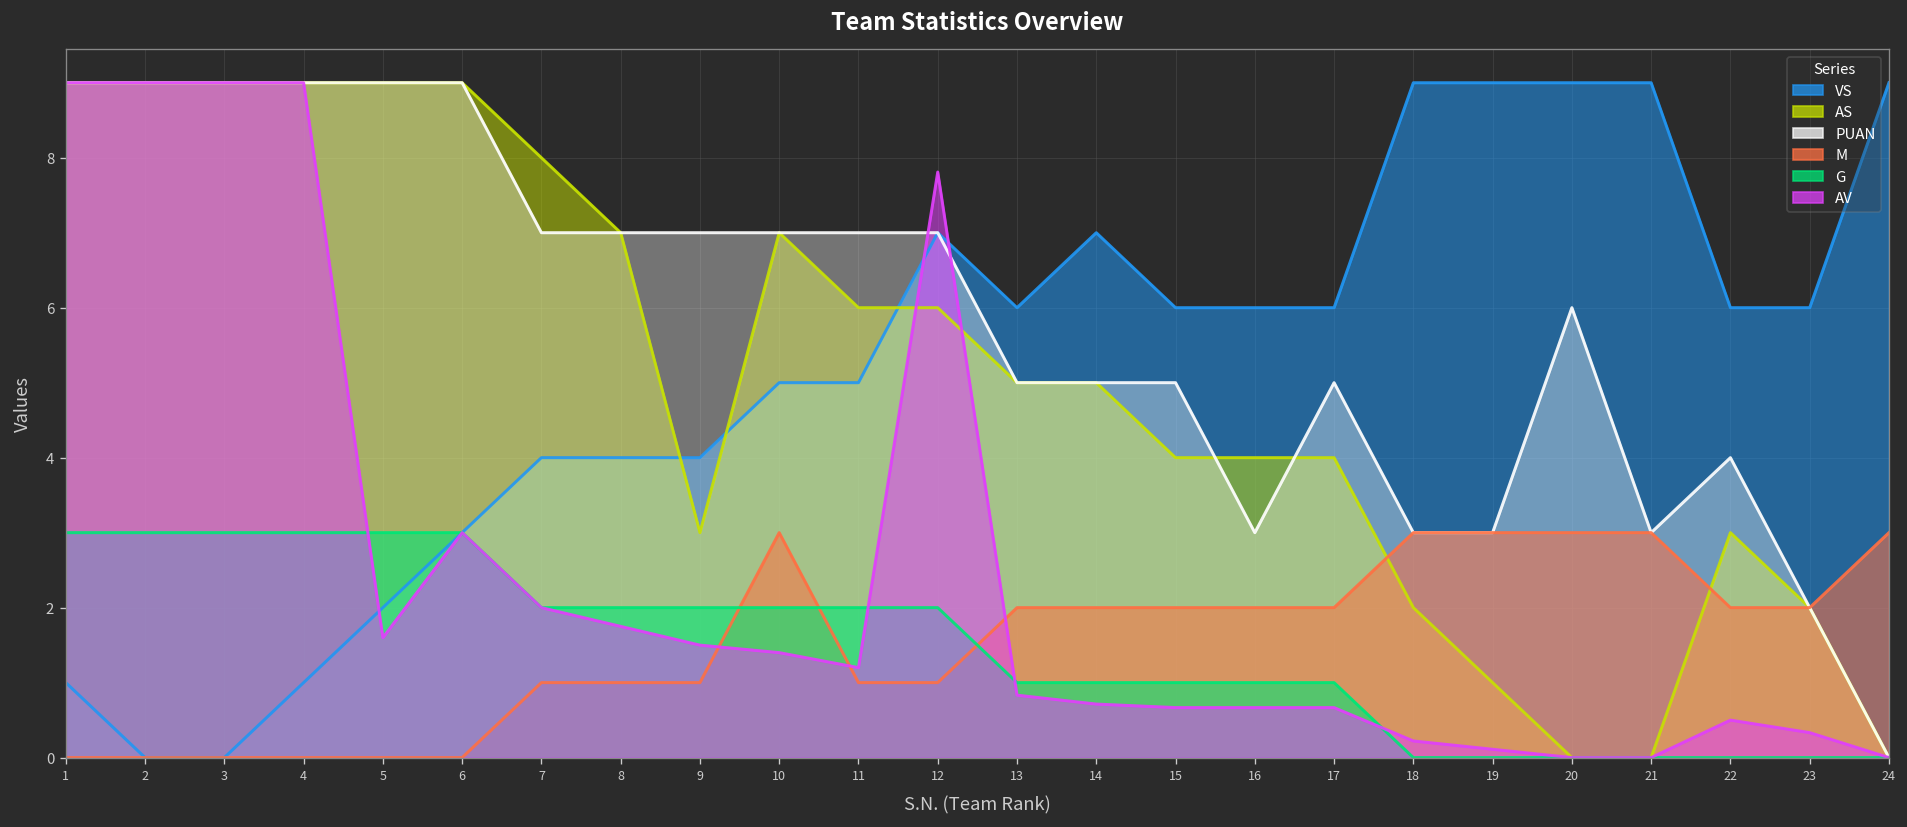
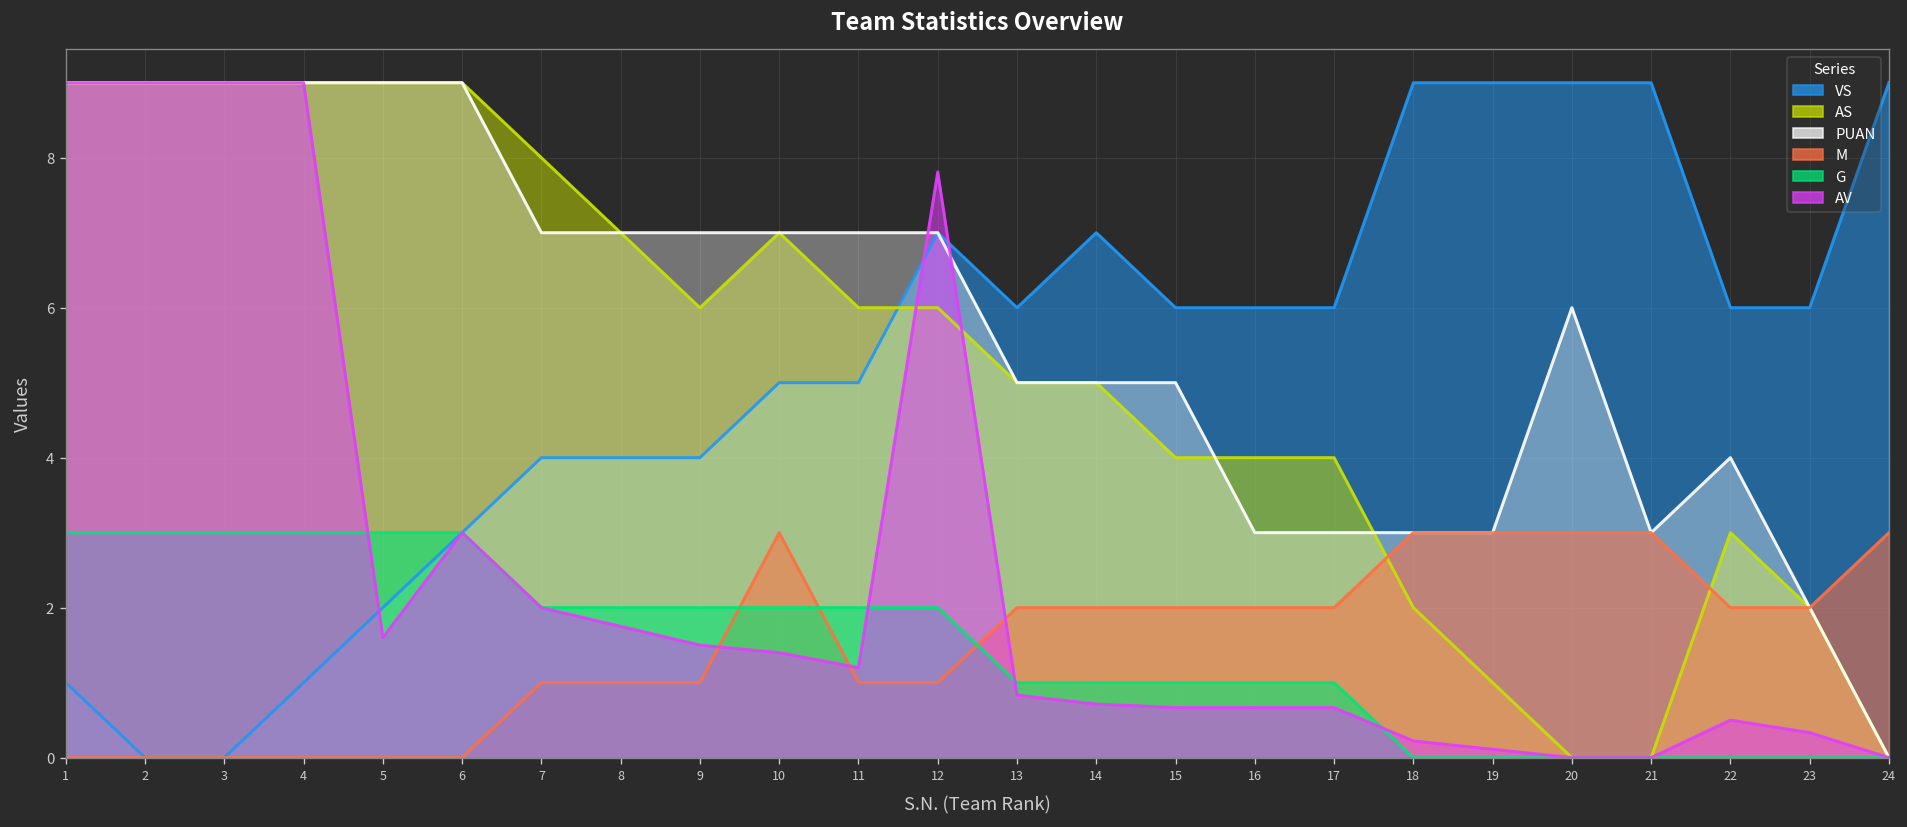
AS, 9: 3 -> 6
PUAN, 17: 5 -> 3
